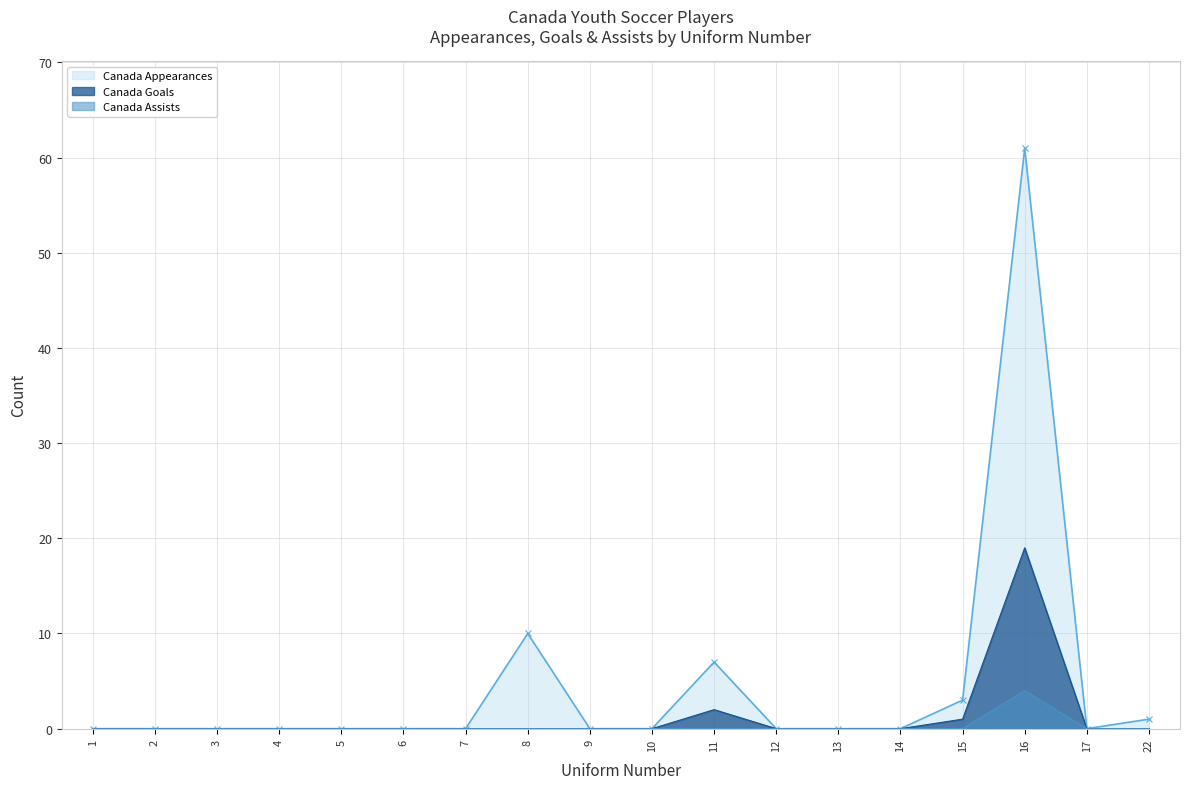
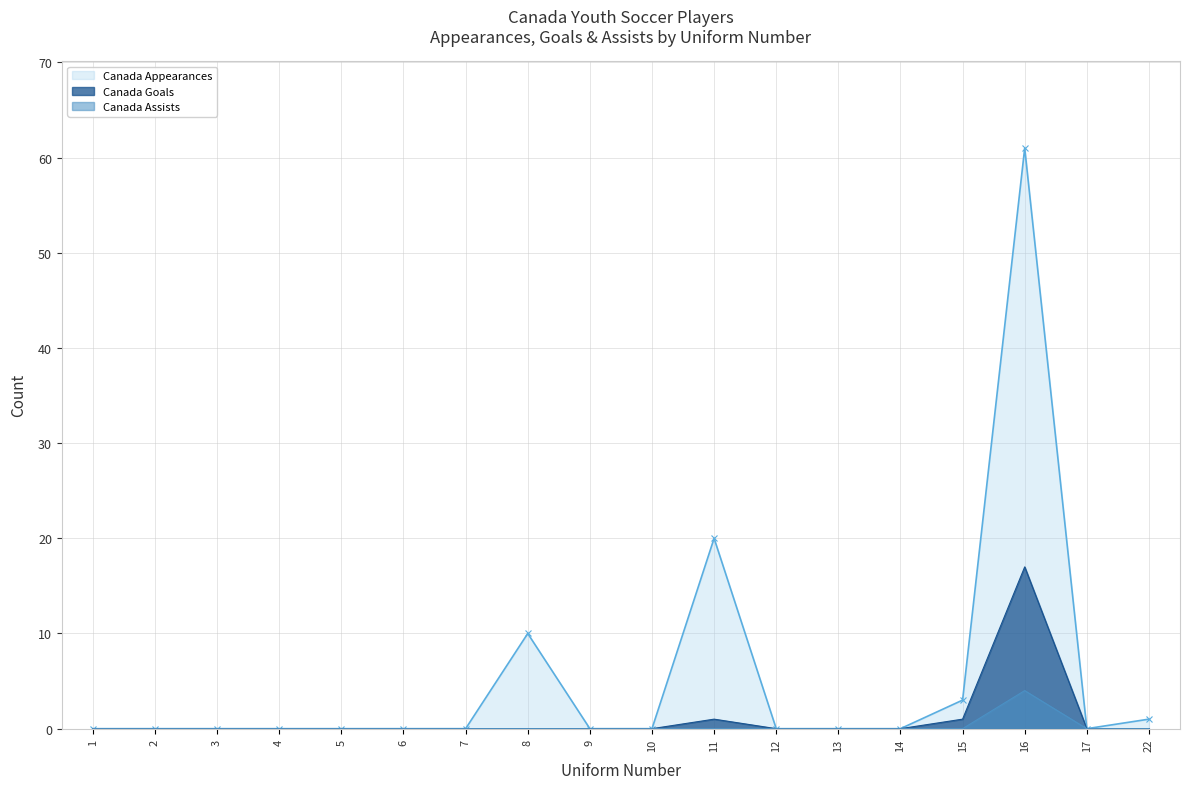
Canada Appearances, 11: 7 -> 20
Canada Goals, 11: 2 -> 1
Canada Goals, 16: 19 -> 17
